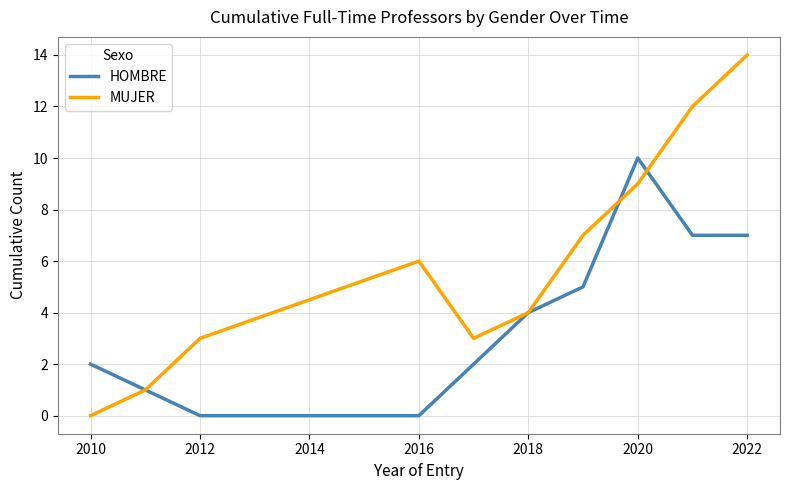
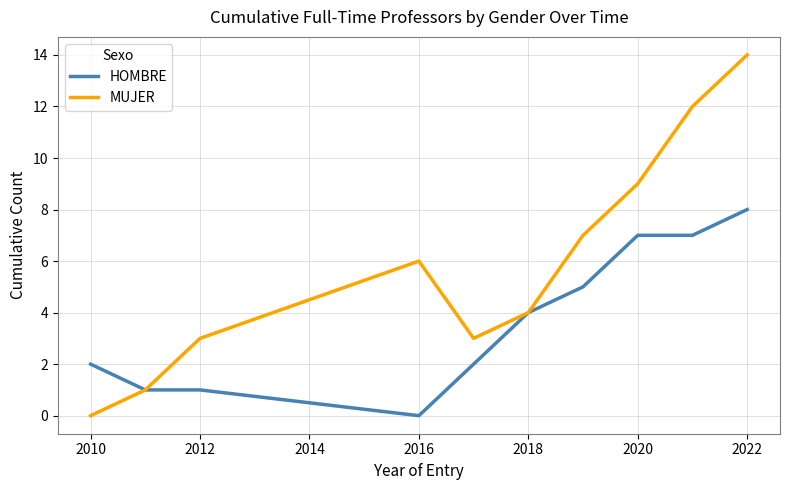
HOMBRE, 2012: 0 -> 1
HOMBRE, 2020: 10 -> 7
HOMBRE, 2022: 7 -> 8
